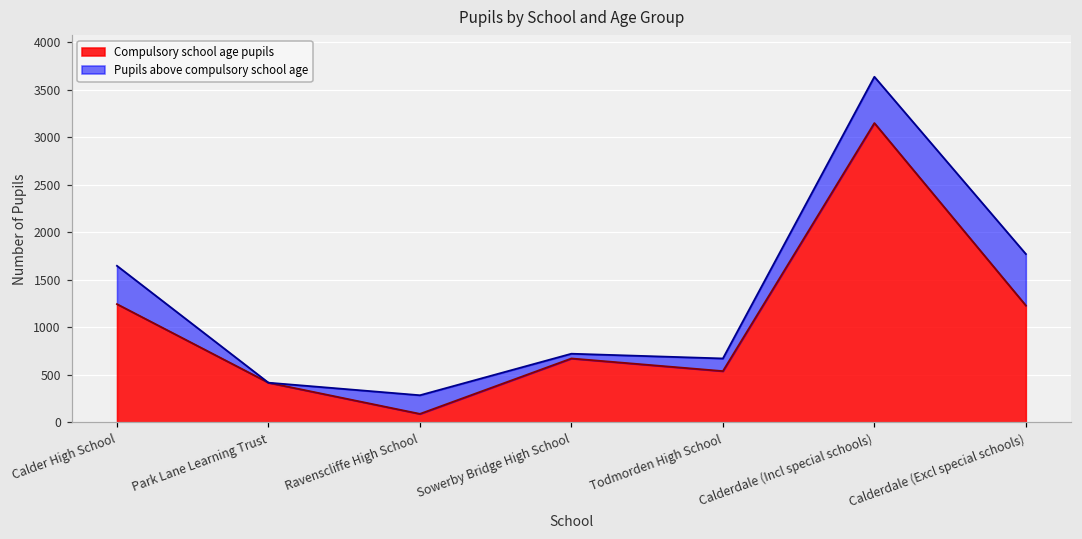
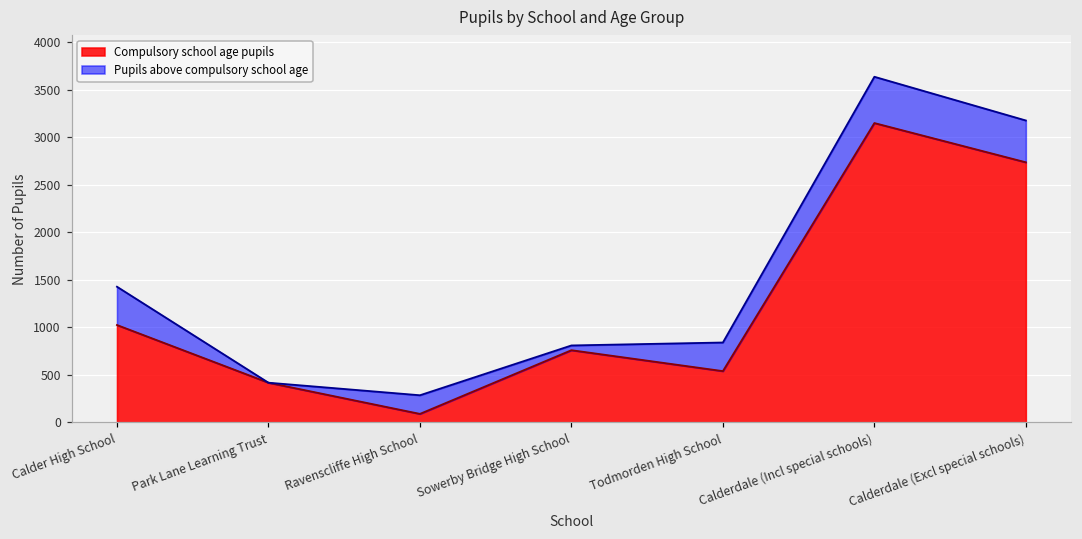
Compulsory school age pupils, Calder High School: 1200 -> 1000
Compulsory school age pupils, Sowerby Bridge High School: 700 -> 800
Pupils above compulsory school age, Todmorden High School: 100 -> 300
Compulsory school age pupils, Calderdale (Excl special schools): 1200 -> 2700
Pupils above compulsory school age, Calderdale (Excl special schools): 500 -> 400
